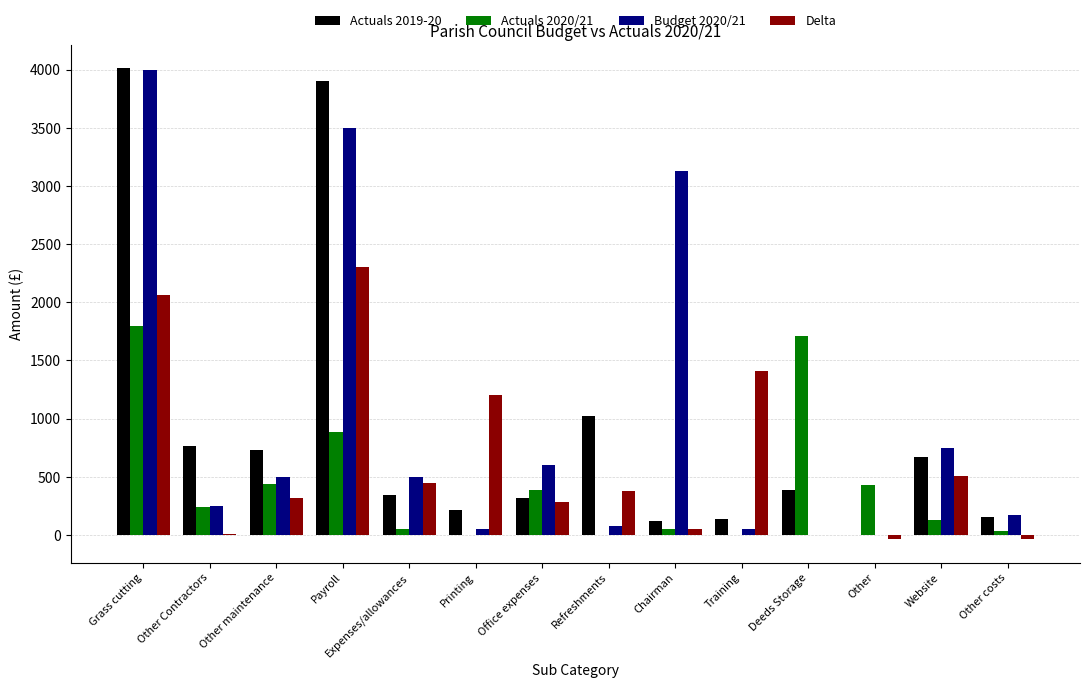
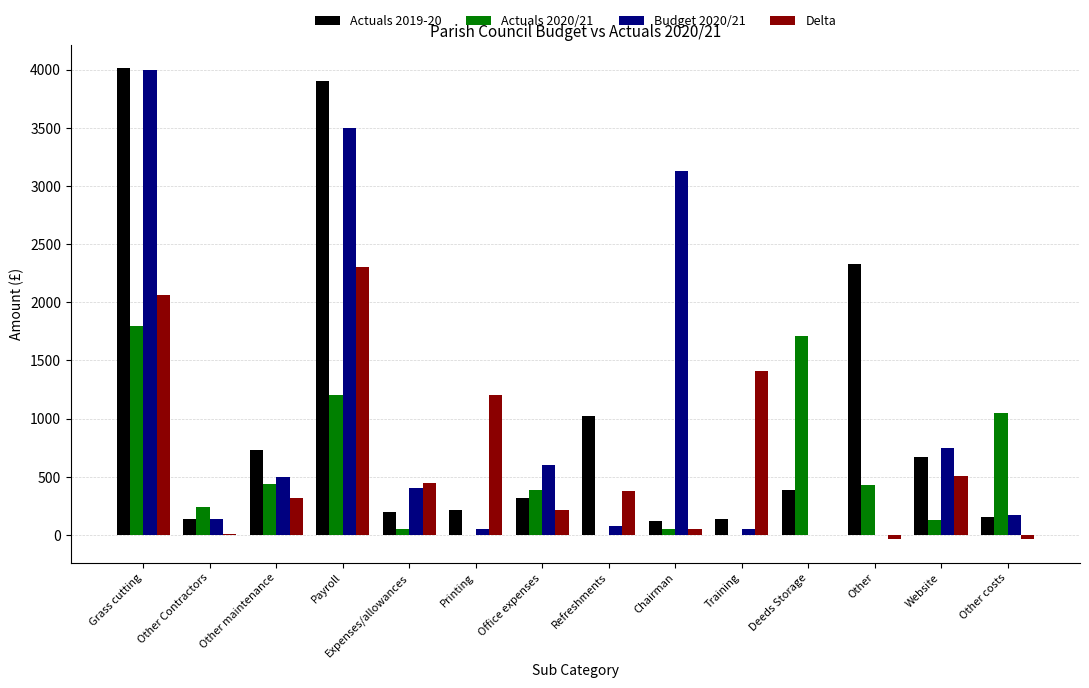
Actuals 2019-20, Other Contractors: 760 -> 140
Budget 2020/21, Other Contractors: 250 -> 130
Actuals 2020/21, Payroll: 880 -> 1200
Actuals 2019-20, Expenses/allowances: 340 -> 200
Budget 2020/21, Expenses/allowances: 500 -> 410
Delta, Office expenses: 290 -> 220
Actuals 2019-20, Other: 0 -> 2330
Actuals 2020/21, Other costs: 40 -> 1050
